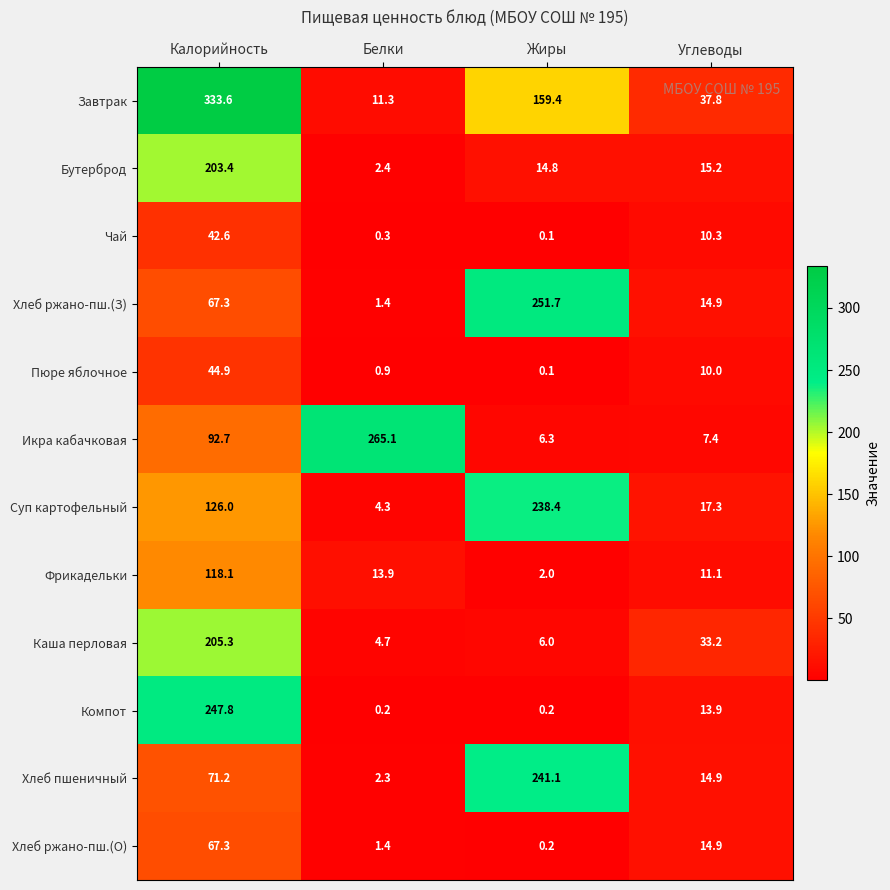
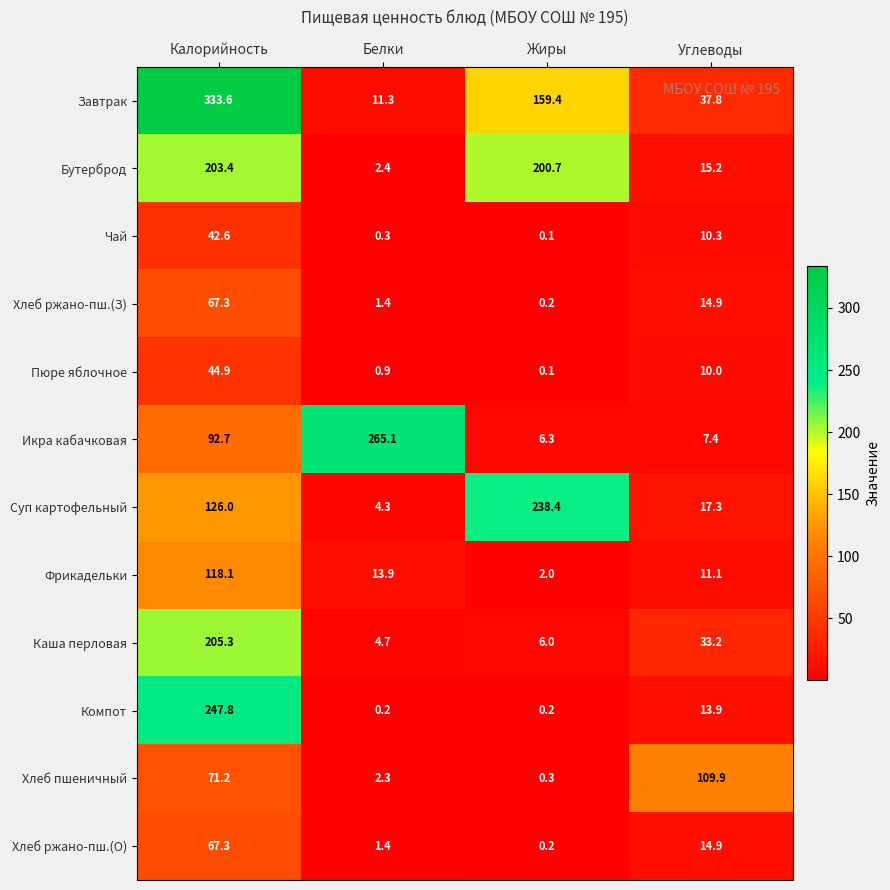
Бутерброд, Жиры: 14.8 -> 200.7
Хлеб ржано-пш.(З), Жиры: 251.7 -> 0.2
Хлеб пшеничный, Жиры: 241.1 -> 0.3
Хлеб пшеничный, Углеводы: 14.9 -> 109.9
